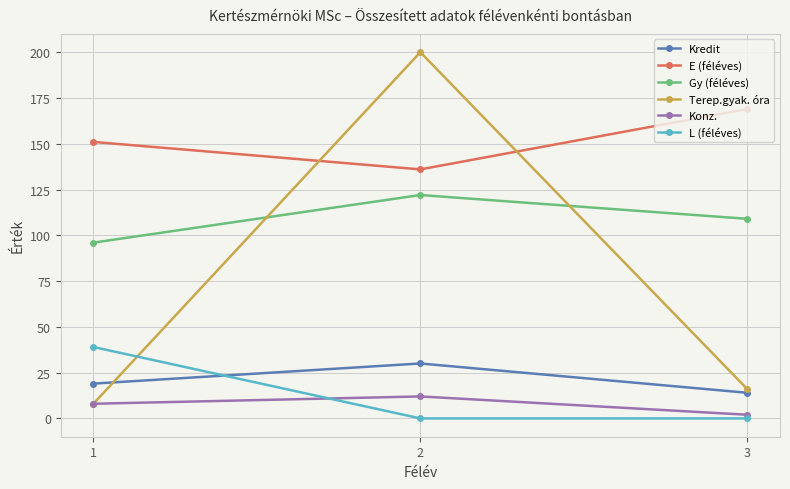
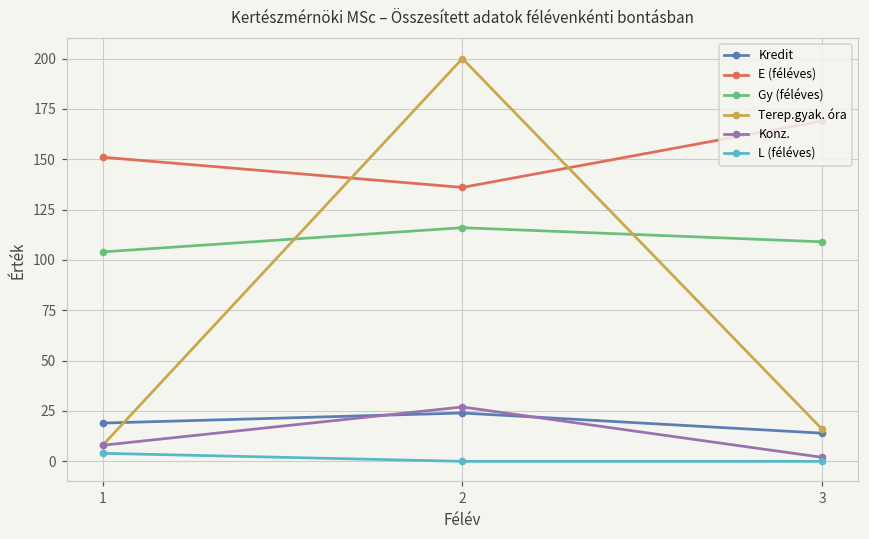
Gy (féléves), 1: 96 -> 104
L (féléves), 1: 39 -> 4
Kredit, 2: 30 -> 24
Gy (féléves), 2: 122 -> 116
Konz., 2: 12 -> 27
